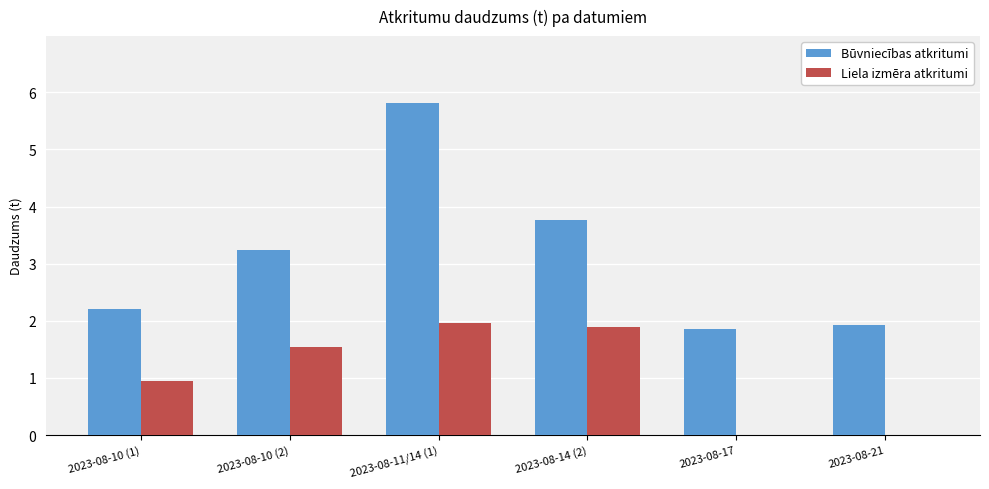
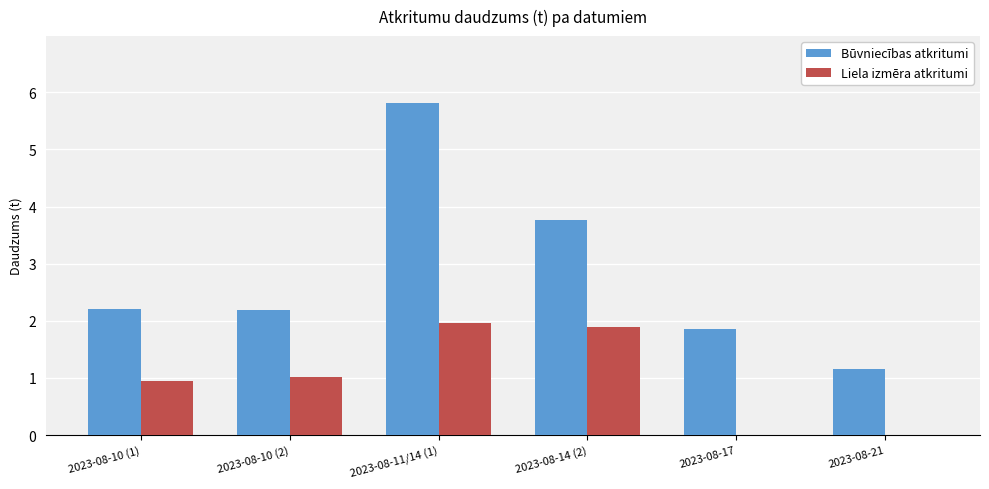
Būvniecības atkritumi, 2023-08-10 (2): 3.2 -> 2.2
Liela izmēra atkritumi, 2023-08-10 (2): 1.5 -> 1.0
Būvniecības atkritumi, 2023-08-21: 1.9 -> 1.2
